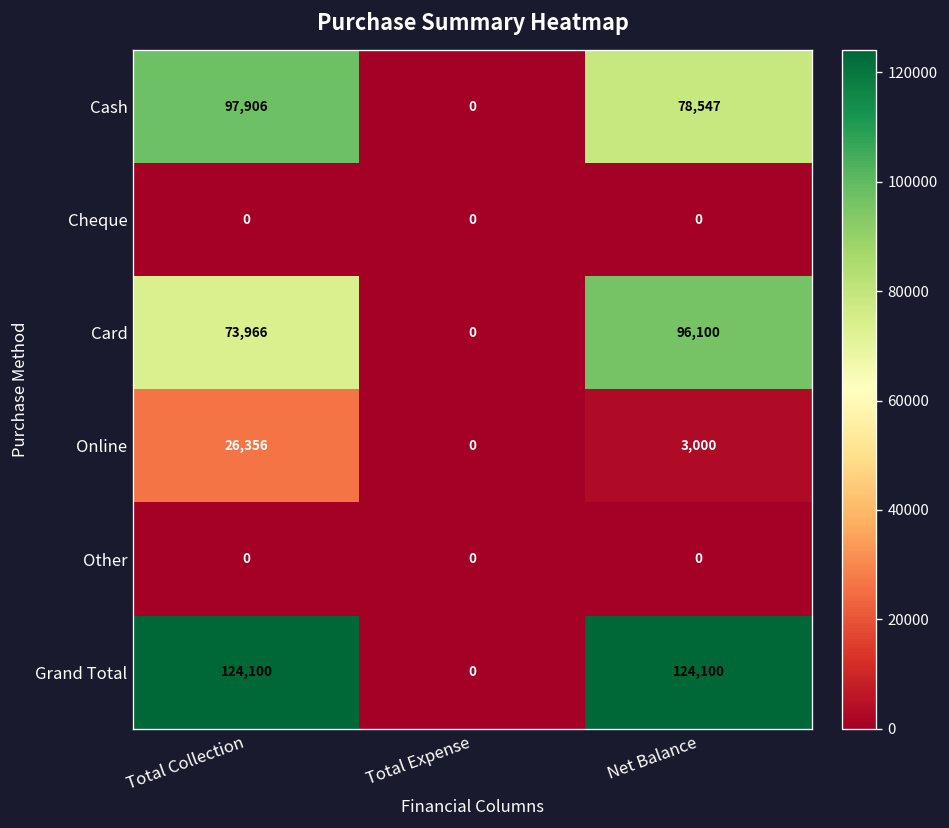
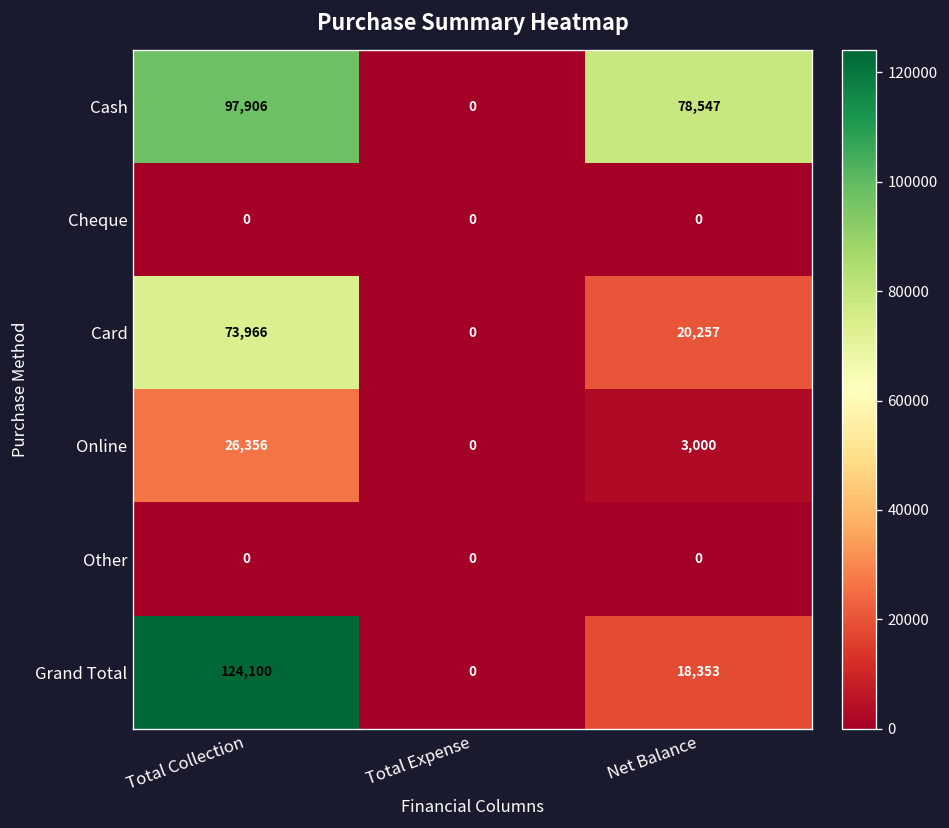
Card, Net Balance: 96,100 -> 20,257
Grand Total, Net Balance: 124,100 -> 18,353
